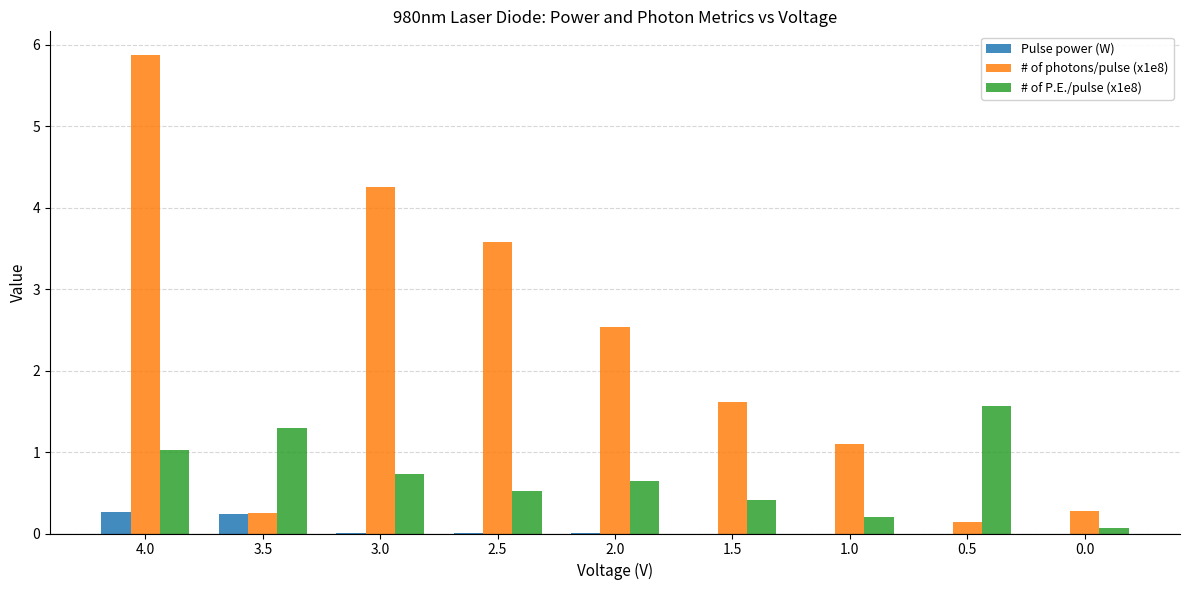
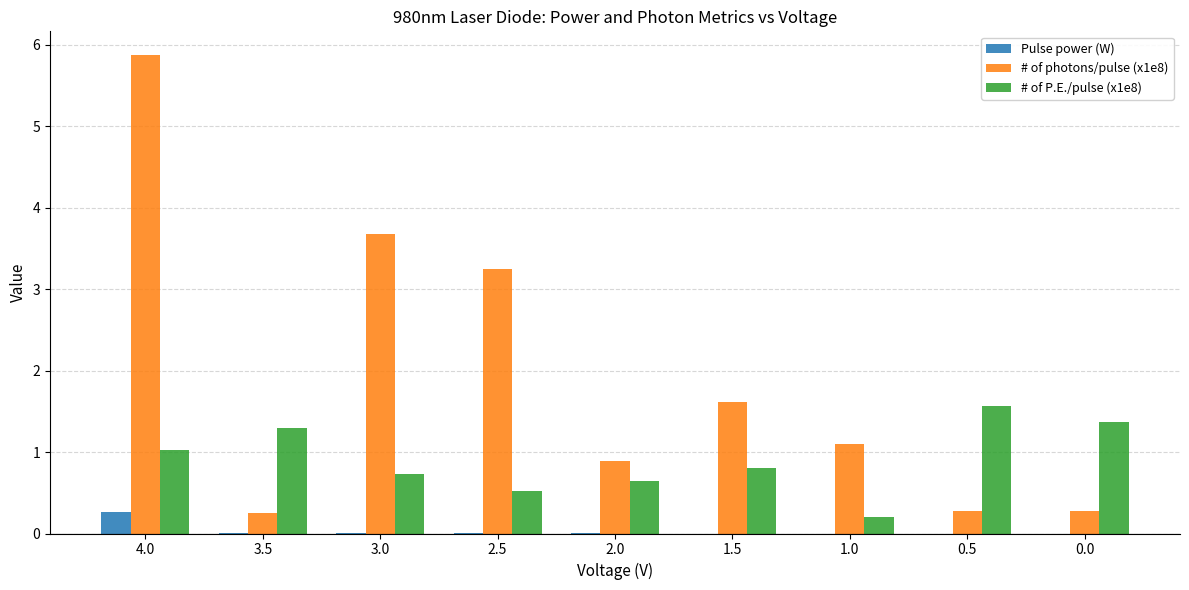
Pulse power (W), 3.5: 0.2 -> 0.0
# of photons/pulse (x1e8), 3.0: 4.3 -> 3.7
# of photons/pulse (x1e8), 2.5: 3.6 -> 3.2
# of photons/pulse (x1e8), 2.0: 2.5 -> 0.9
# of P.E./pulse (x1e8), 1.5: 0.4 -> 0.8
# of photons/pulse (x1e8), 0.5: 0.1 -> 0.3
# of P.E./pulse (x1e8), 0.0: 0.1 -> 1.4
